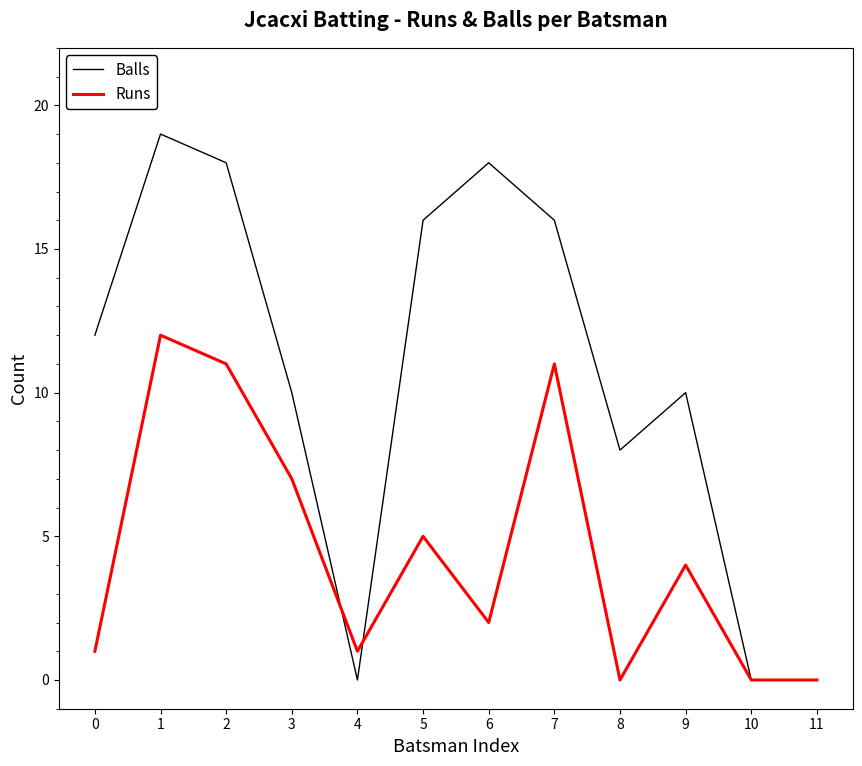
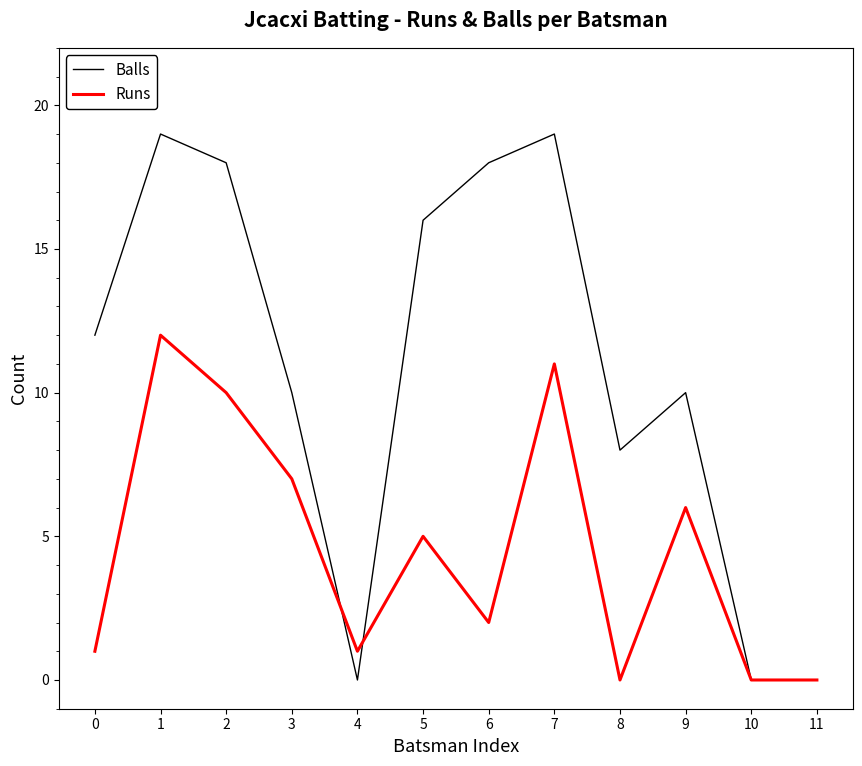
Runs, 2: 11 -> 10
Balls, 7: 16 -> 19
Runs, 9: 4 -> 6
